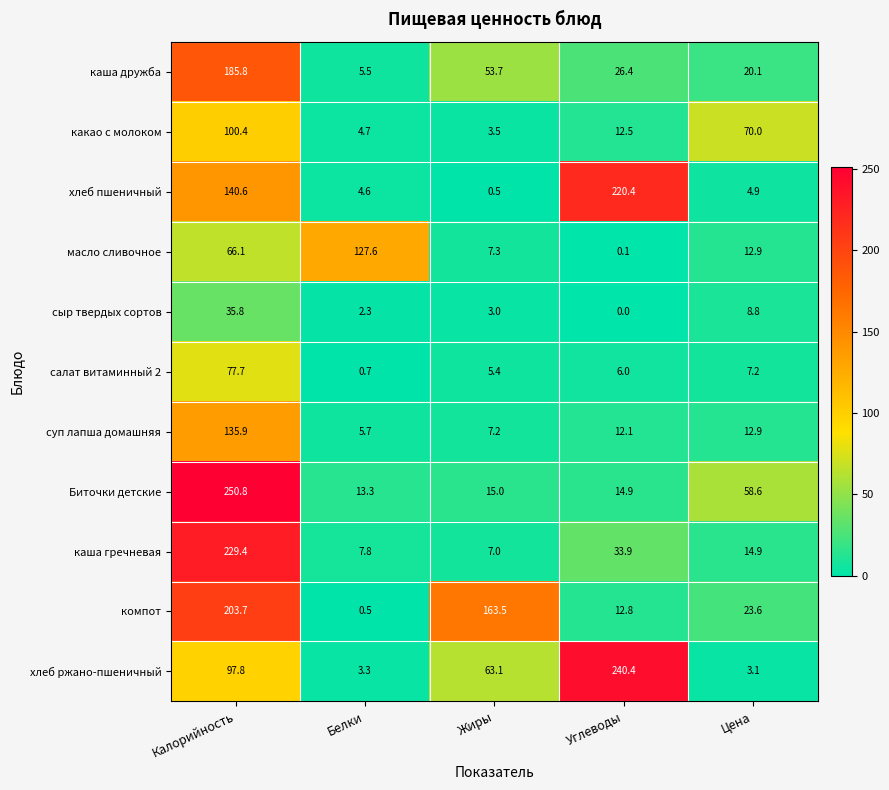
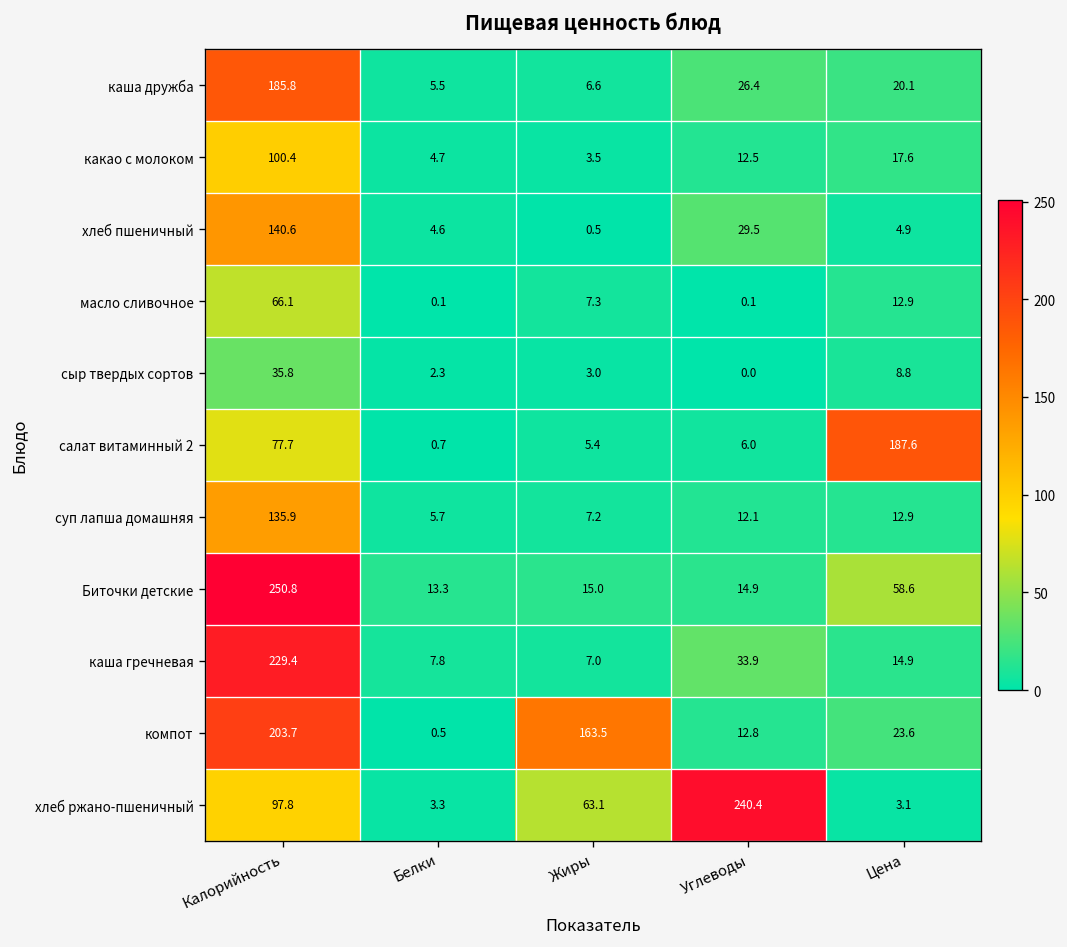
каша дружба, Жиры: 53.7 -> 6.6
какао с молоком, Цена: 70.0 -> 17.6
хлеб пшеничный, Углеводы: 220.4 -> 29.5
масло сливочное, Белки: 127.6 -> 0.1
салат витаминный 2, Цена: 7.2 -> 187.6
